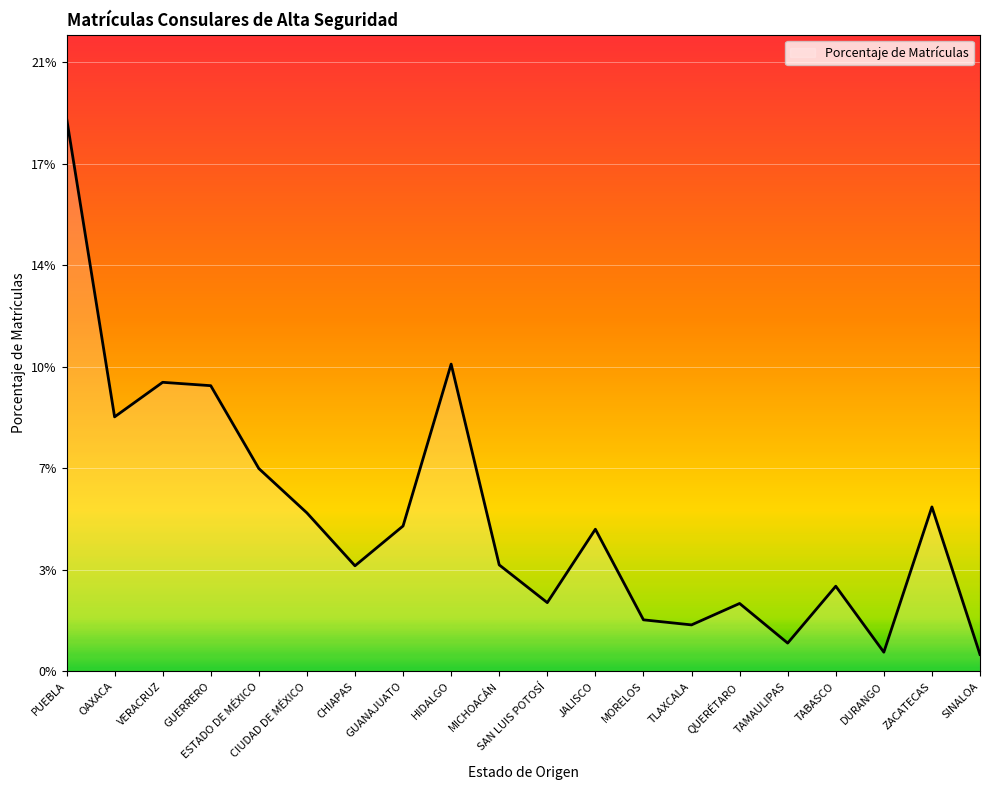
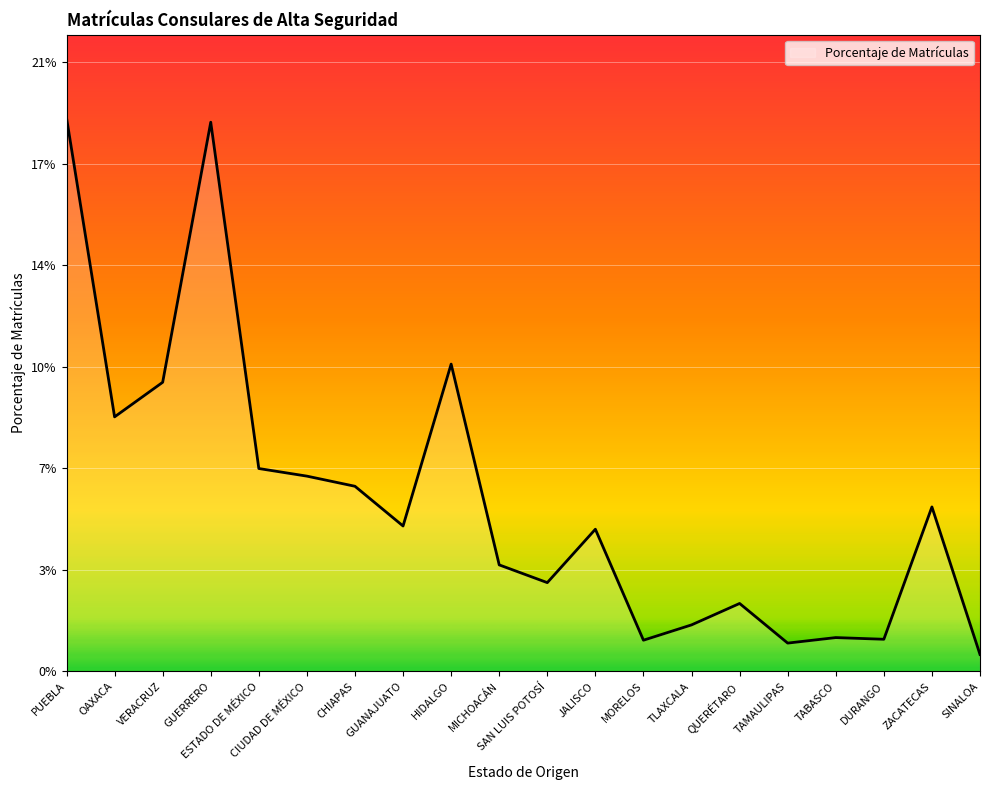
GUERRERO: 9.8% -> 18.8%
CIUDAD DE MÉXICO: 5.4% -> 6.7%
CHIAPAS: 3.6% -> 6.3%
SAN LUIS POTOSÍ: 2.4% -> 3.0%
MORELOS: 1.8% -> 1.1%
TABASCO: 2.9% -> 1.2%
DURANGO: 0.7% -> 1.1%
